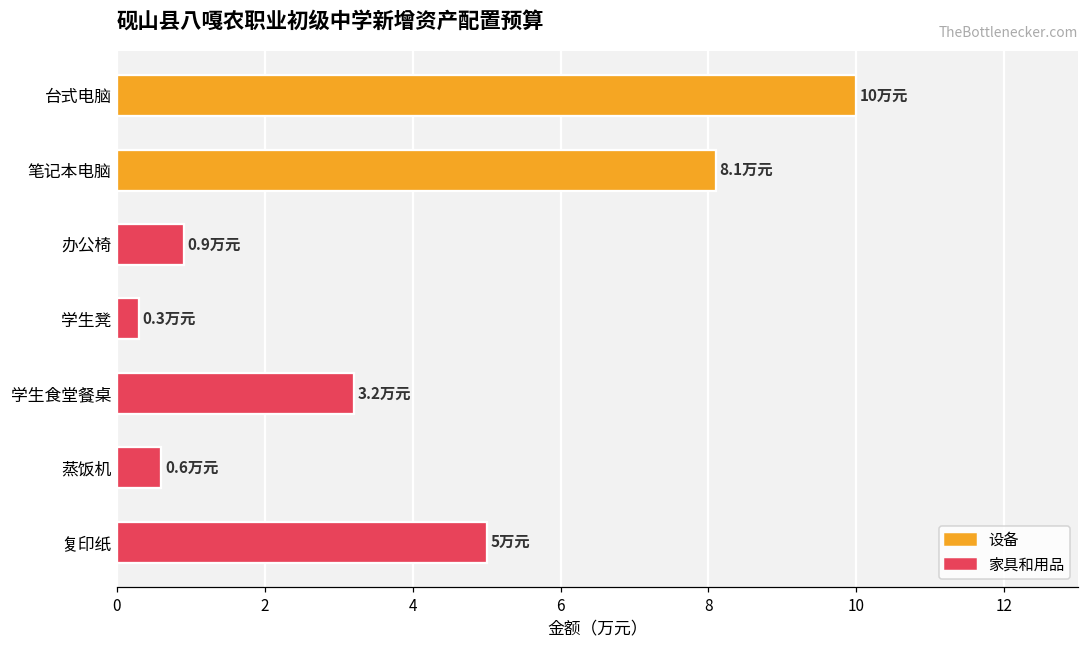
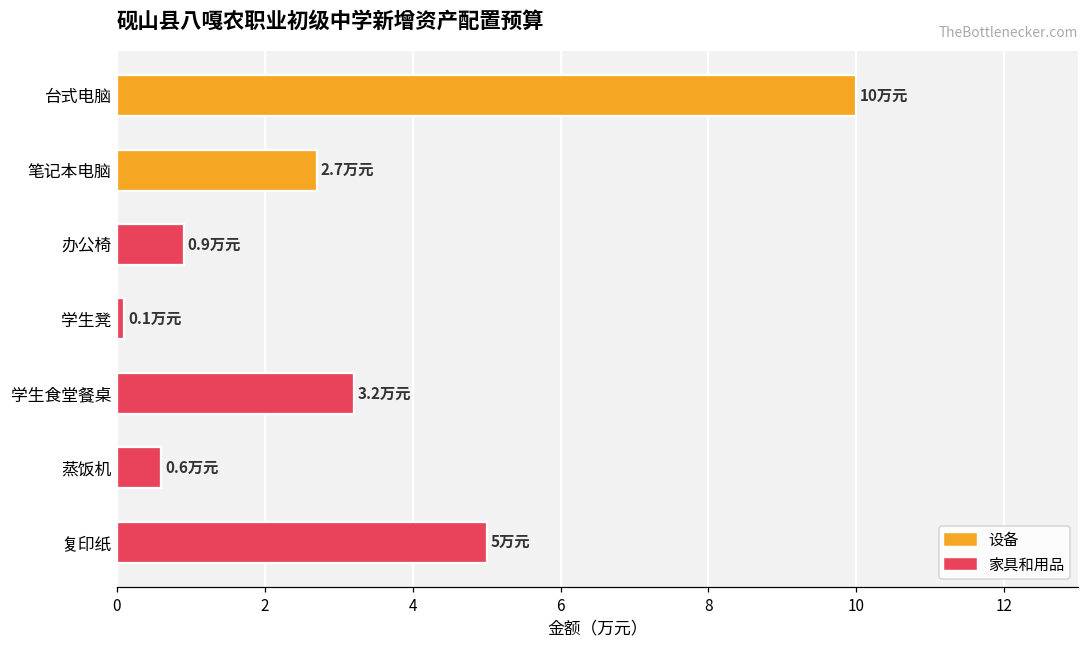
笔记本电脑: 8.1 -> 2.7
学生凳: 0.3 -> 0.1
